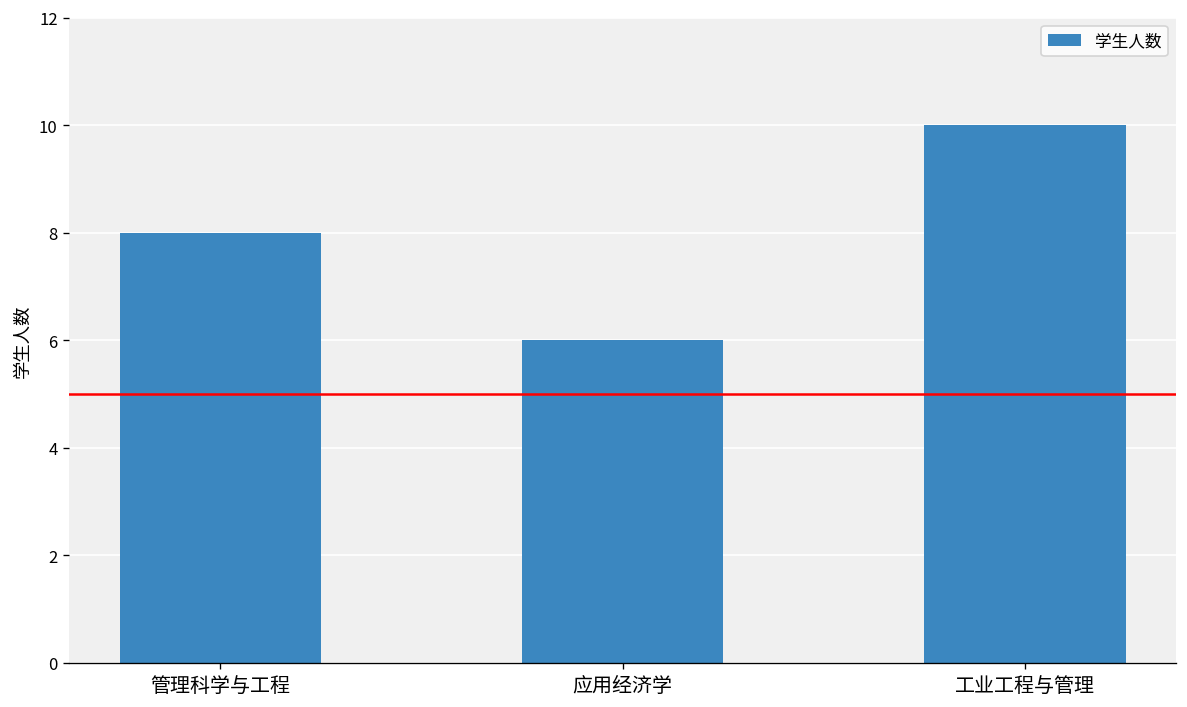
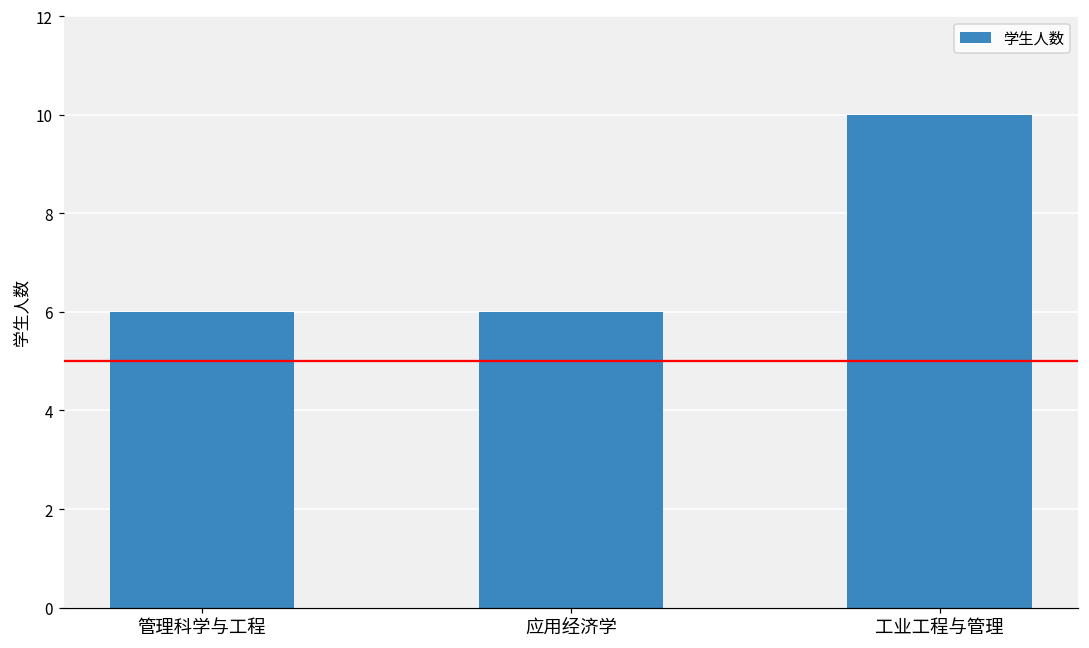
管理科学与工程: 8 -> 6
